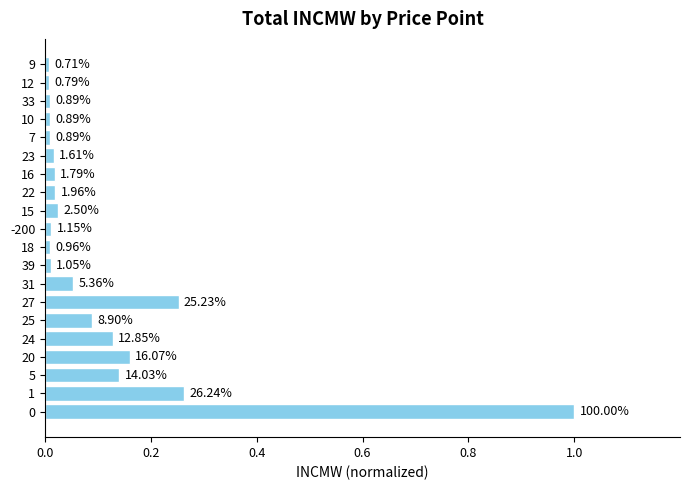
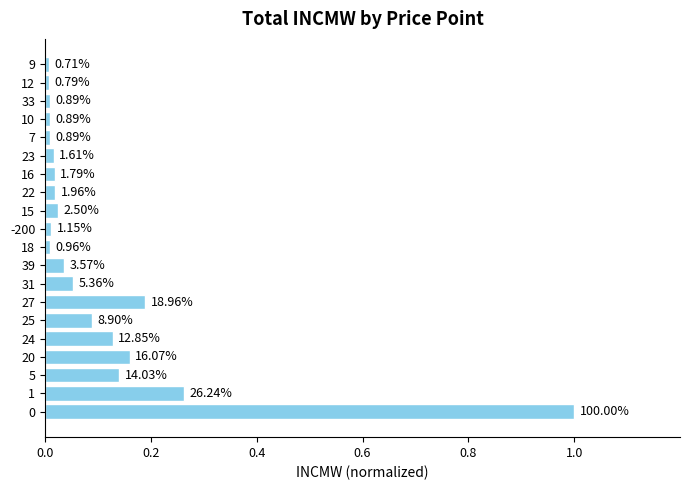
39: 1.05% -> 3.57%
27: 25.23% -> 18.96%
